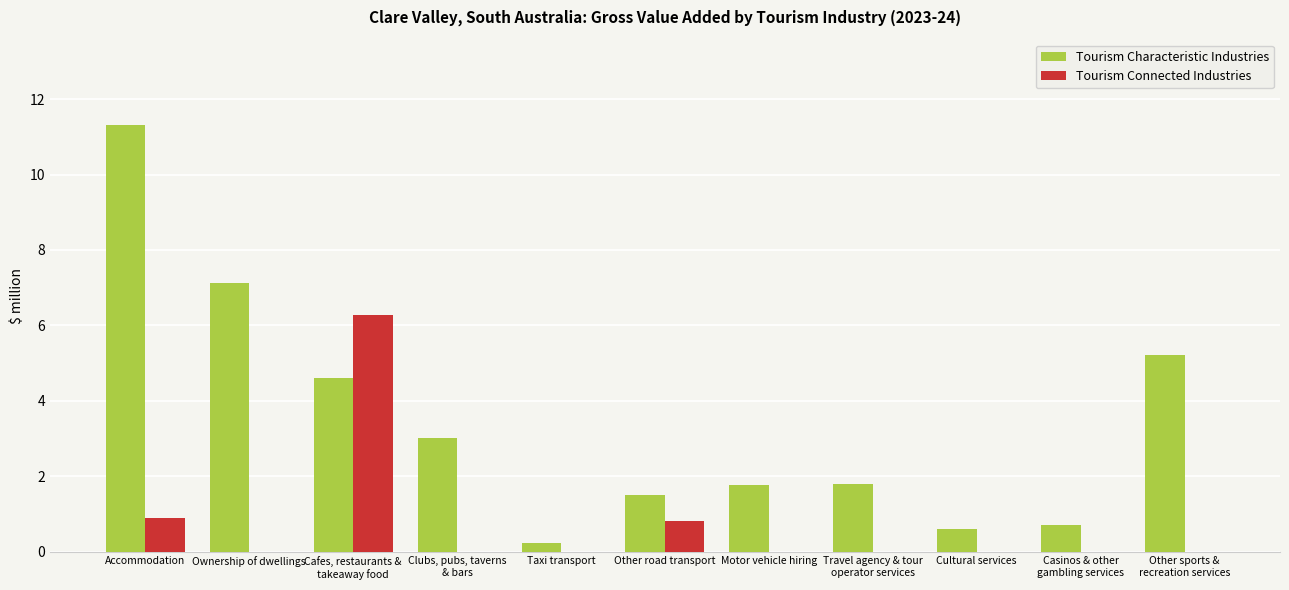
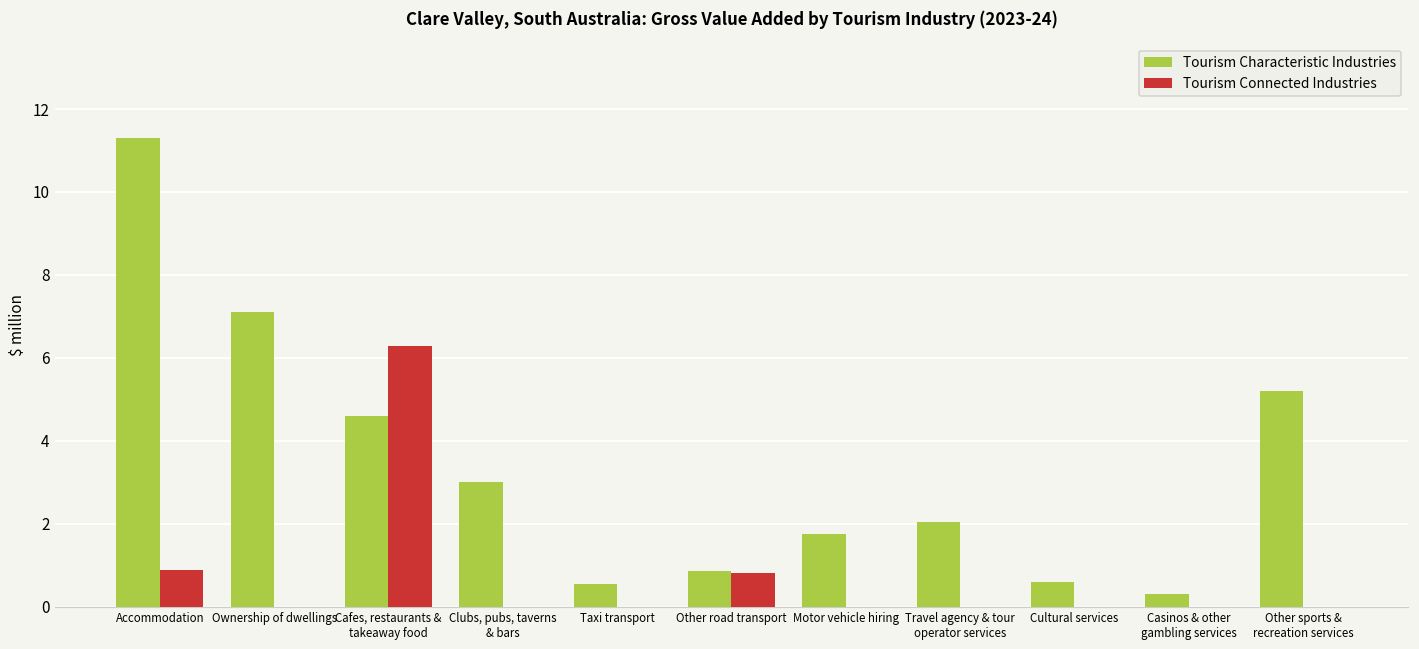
Tourism Characteristic Industries, Taxi transport: 0.2 -> 0.5
Tourism Characteristic Industries, Other road transport: 1.5 -> 0.9
Tourism Characteristic Industries, Travel agency & tour operator services: 1.8 -> 2.0
Tourism Characteristic Industries, Casinos & other gambling services: 0.7 -> 0.3
